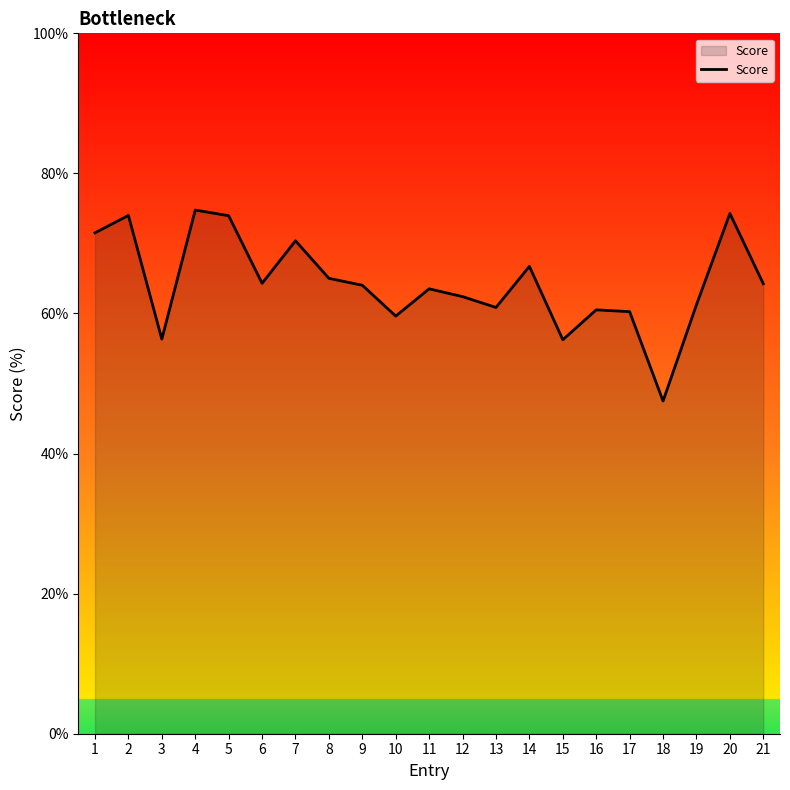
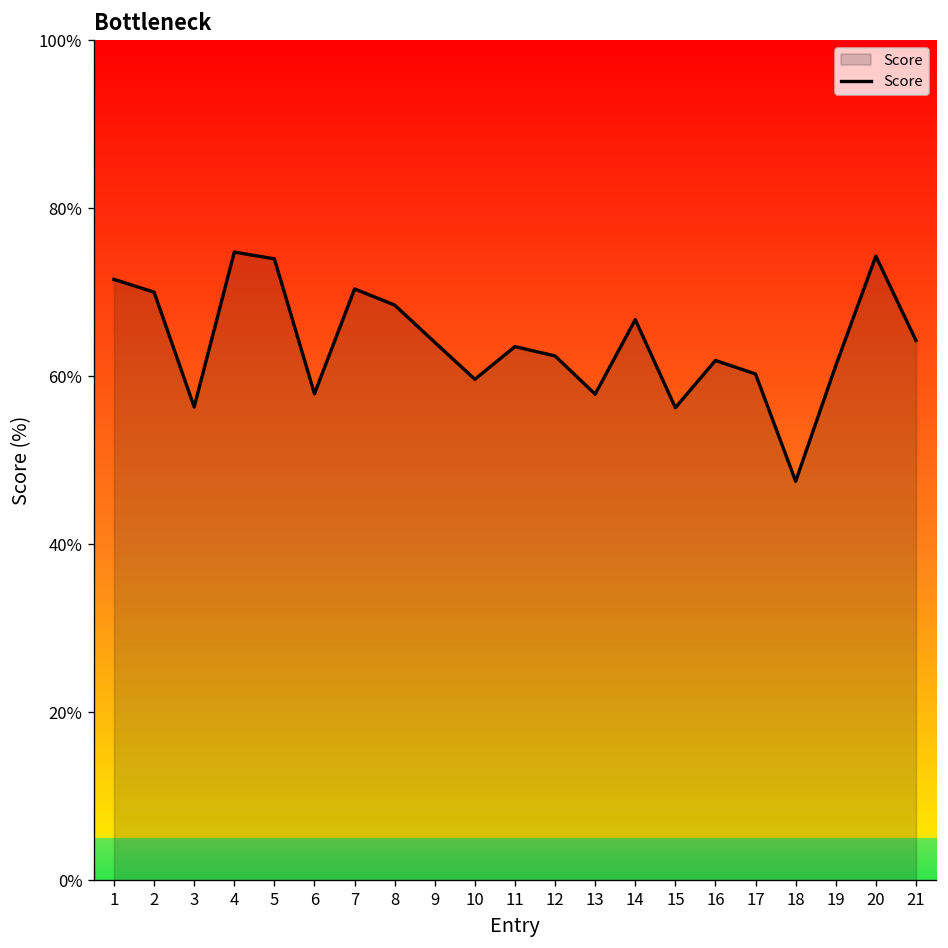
2: 74% -> 70%
6: 64% -> 58%
8: 65% -> 68%
13: 61% -> 58%
16: 61% -> 62%
